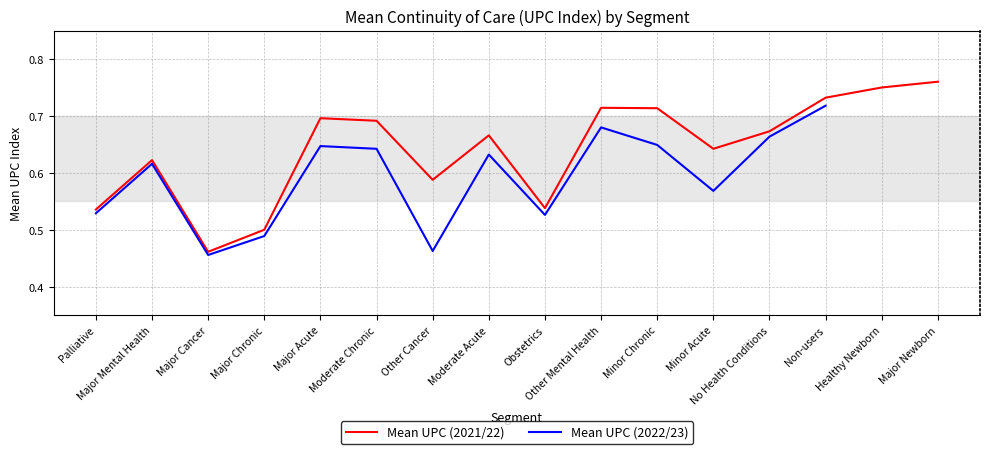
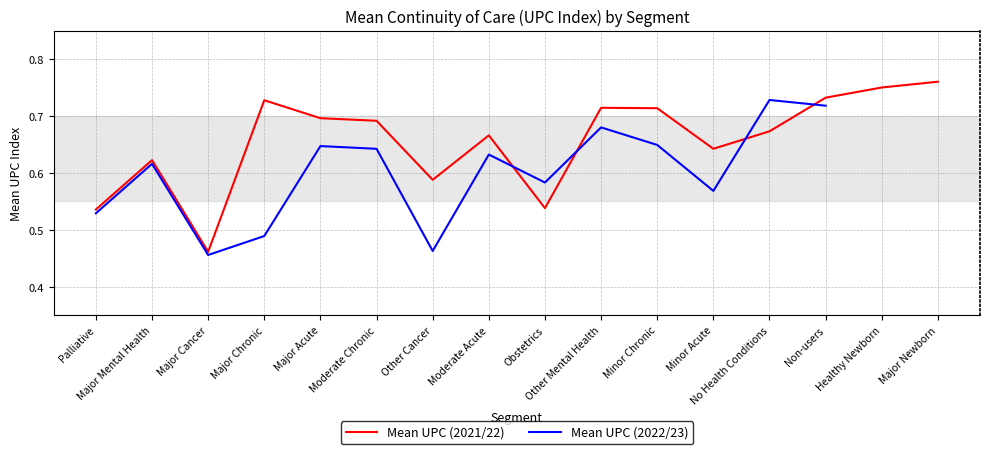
Mean UPC (2021/22), Major Chronic: 0.50 -> 0.73
Mean UPC (2022/23), Obstetrics: 0.53 -> 0.58
Mean UPC (2022/23), No Health Conditions: 0.66 -> 0.73
